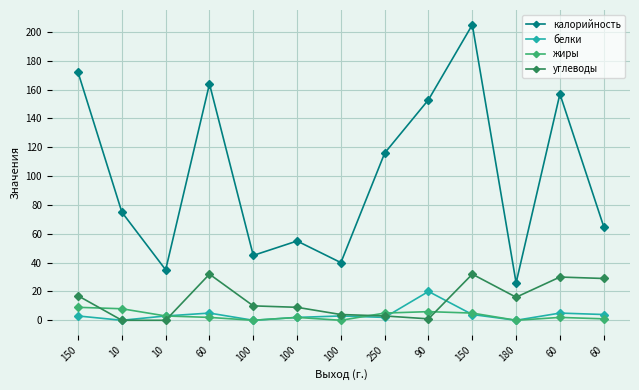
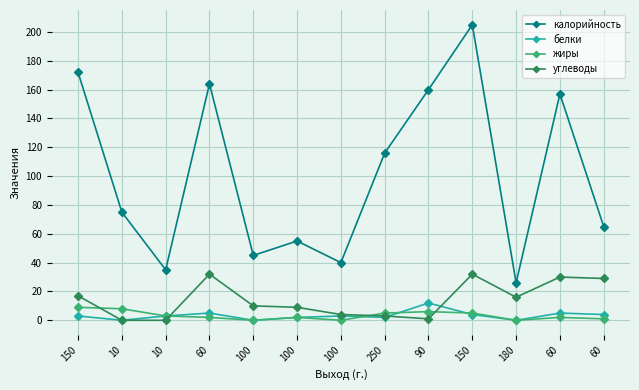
калорийность, 90: 153 -> 160
белки, 90: 20 -> 12
